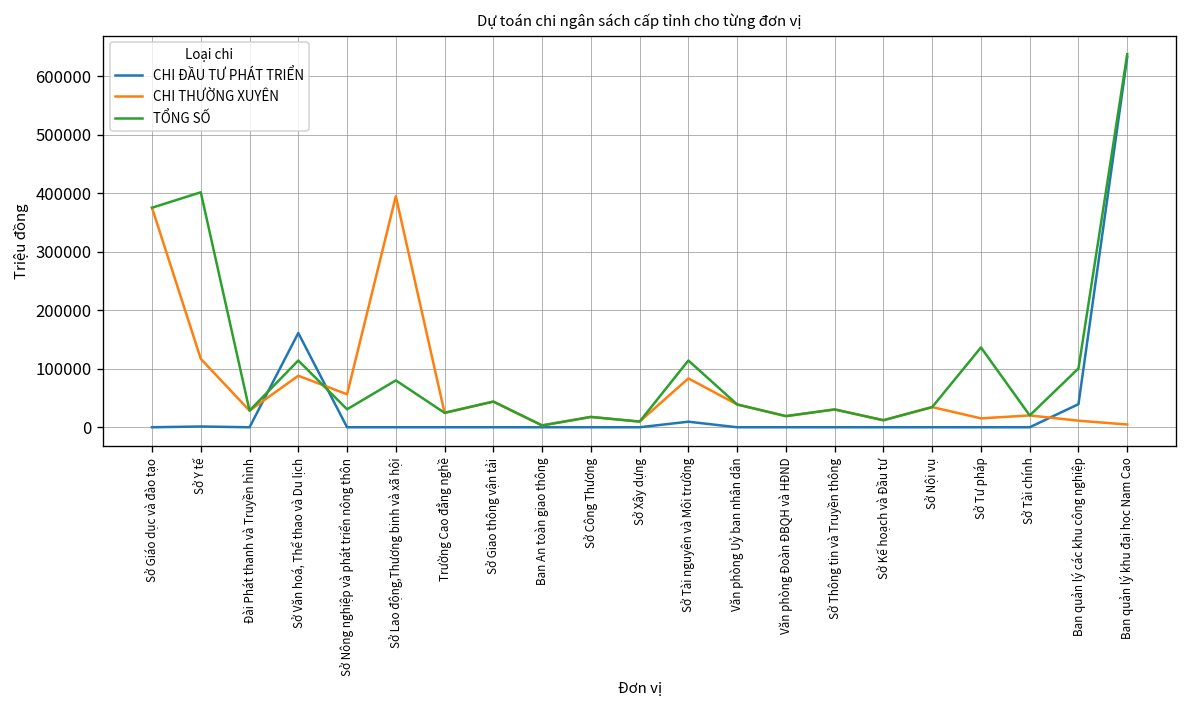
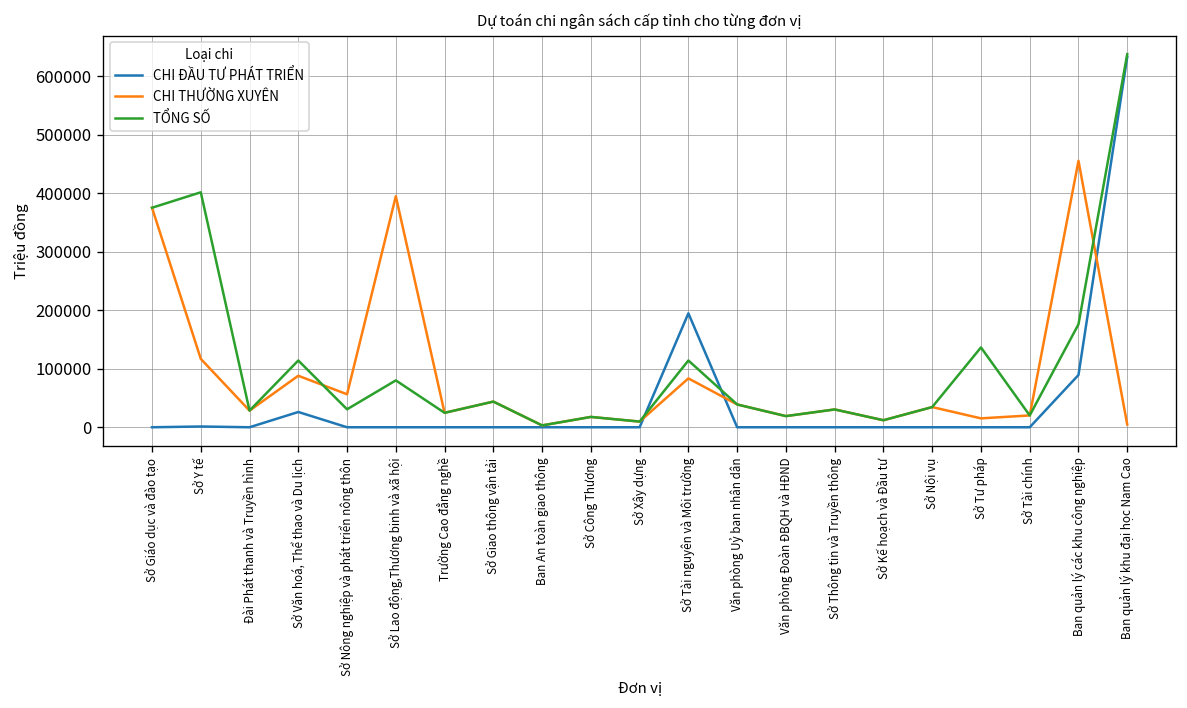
CHI ĐẦU TƯ PHÁT TRIỂN, Sở Văn hoá, Thể thao và Du lịch: 160000 -> 30000
CHI ĐẦU TƯ PHÁT TRIỂN, Sở Tài nguyên và Môi trường: 10000 -> 190000
CHI ĐẦU TƯ PHÁT TRIỂN, Ban quản lý các khu công nghiệp: 40000 -> 90000
CHI THƯỜNG XUYÊN, Ban quản lý các khu công nghiệp: 10000 -> 460000
TỔNG SỐ, Ban quản lý các khu công nghiệp: 100000 -> 180000
